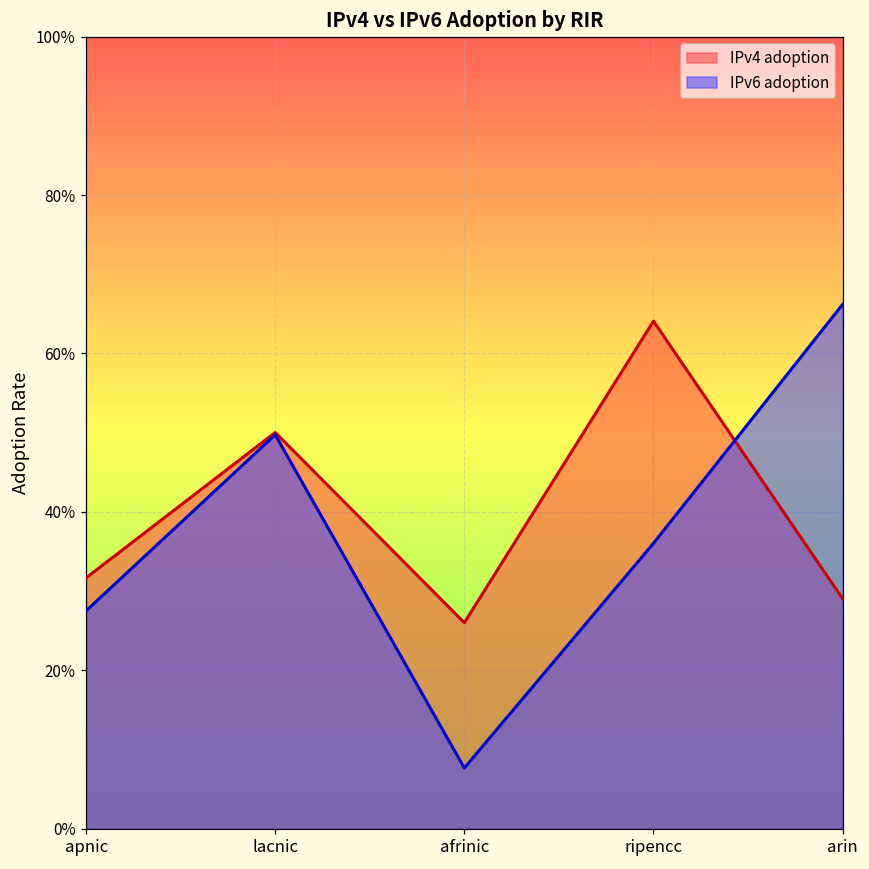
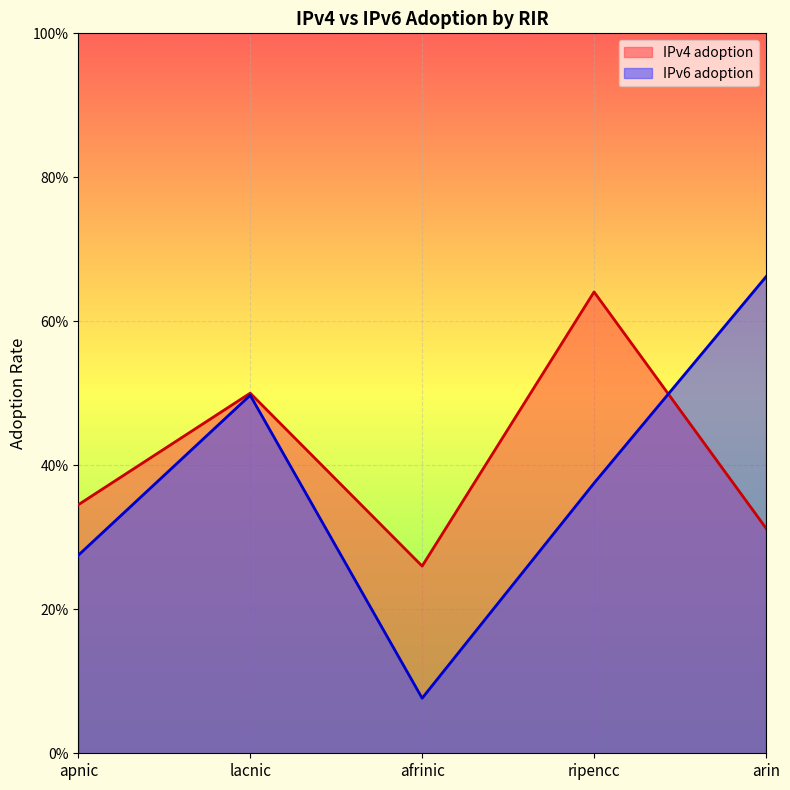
IPv4 adoption, apnic: 32% -> 35%
IPv6 adoption, ripencc: 36% -> 38%
IPv4 adoption, arin: 29% -> 31%
